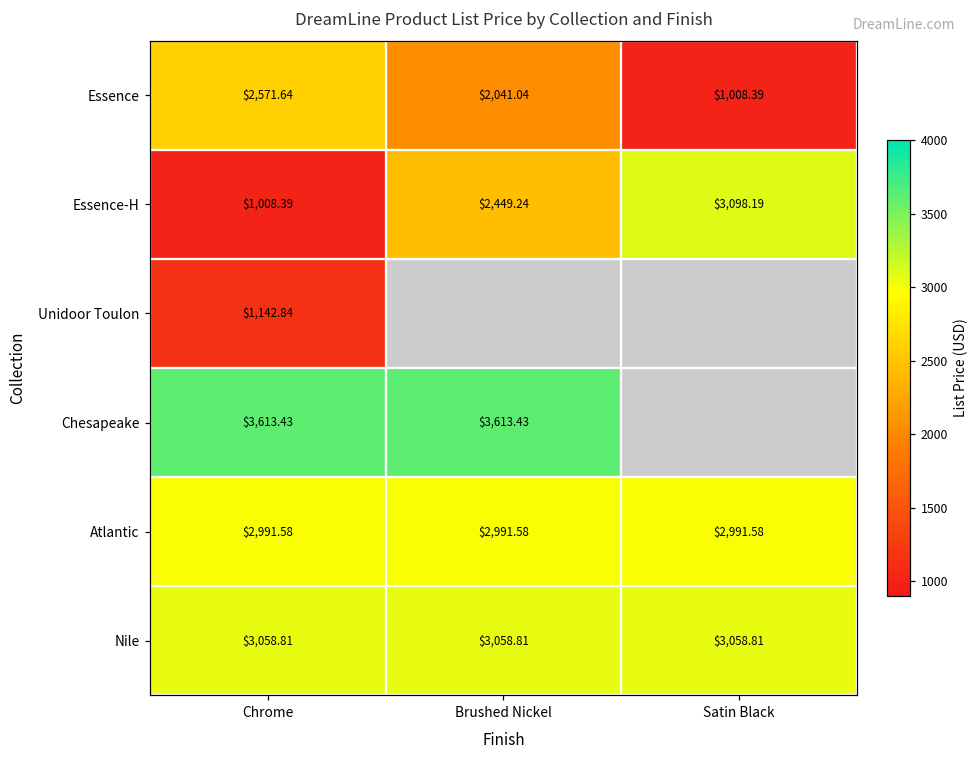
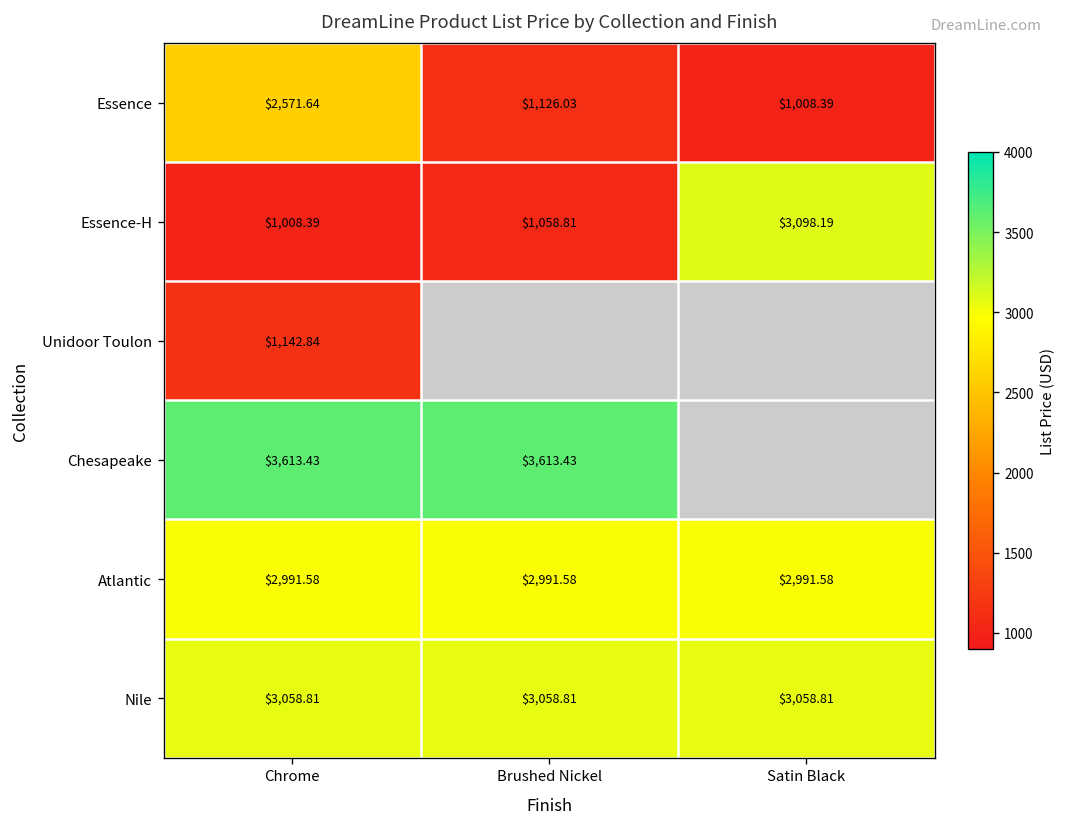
Essence, Brushed Nickel: $2,041.04 -> $1,126.03
Essence-H, Brushed Nickel: $2,449.24 -> $1,058.81
